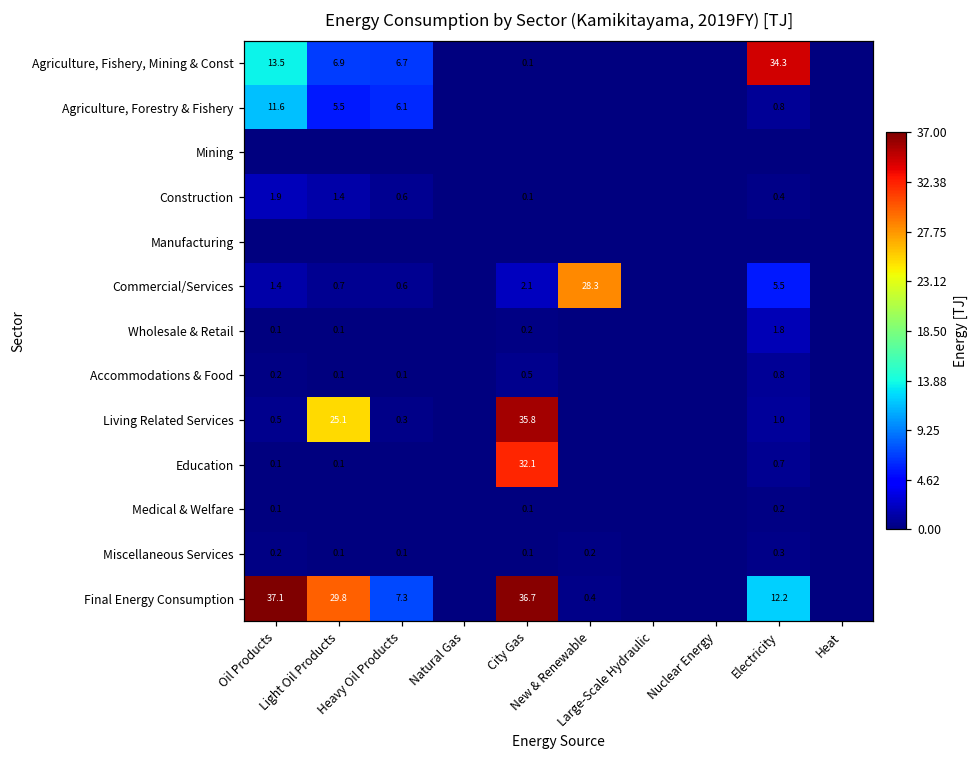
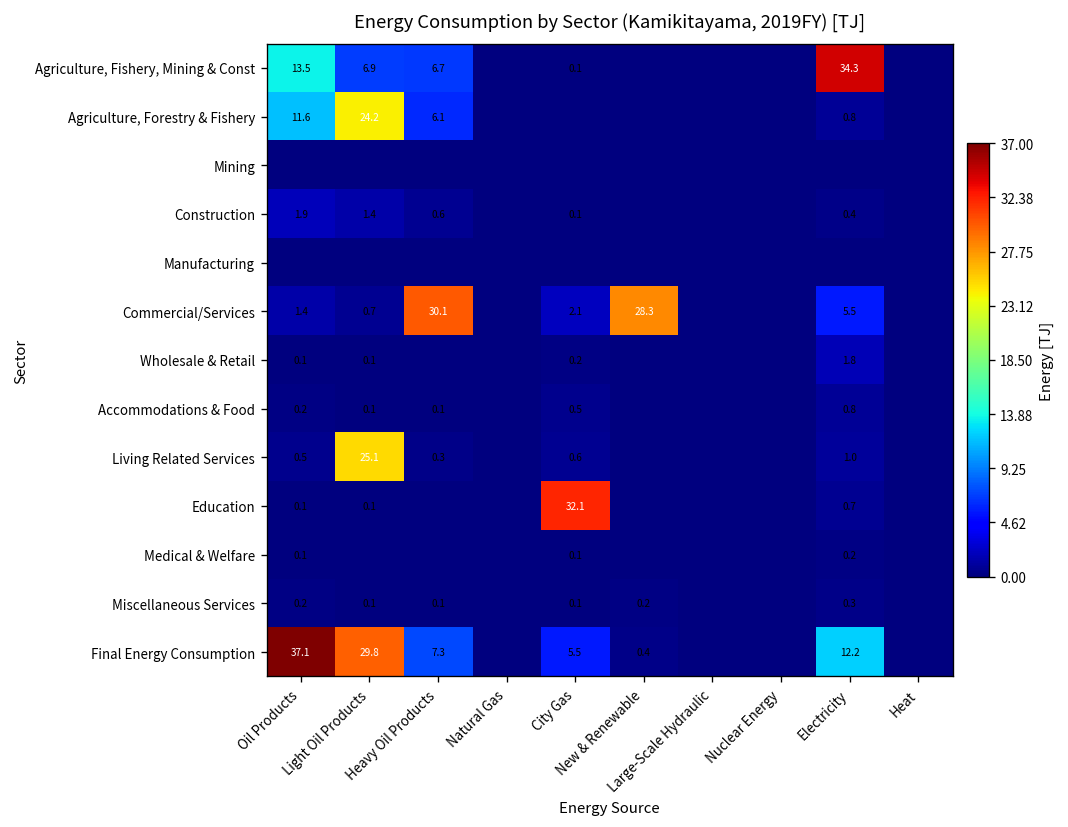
Agriculture, Forestry & Fishery, Light Oil Products: 5.5 -> 24.2
Commercial/Services, Heavy Oil Products: 0.6 -> 30.1
Living Related Services, City Gas: 35.8 -> 0.6
Final Energy Consumption, City Gas: 36.7 -> 5.5
